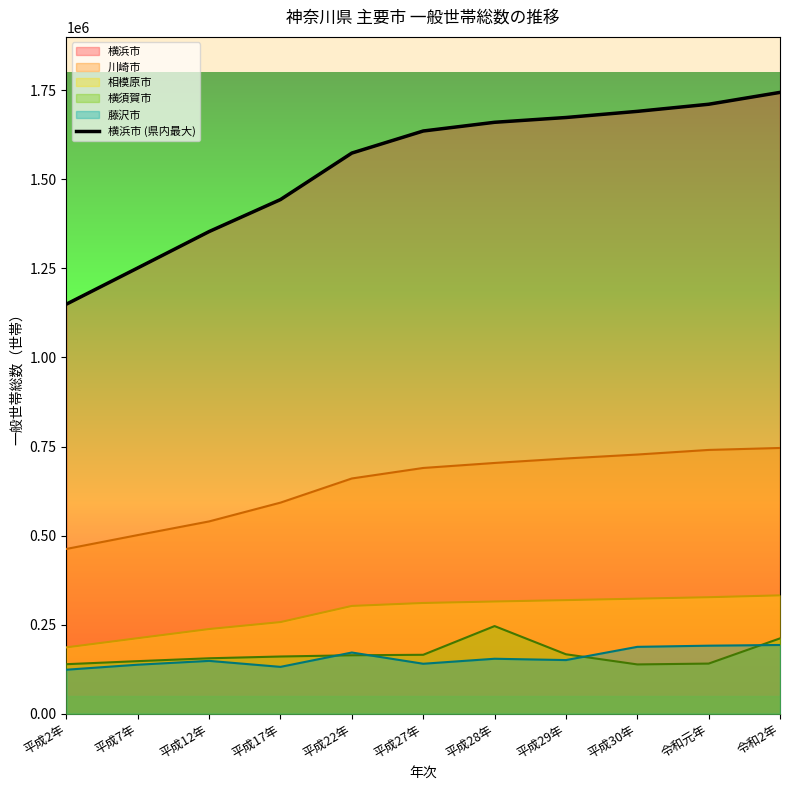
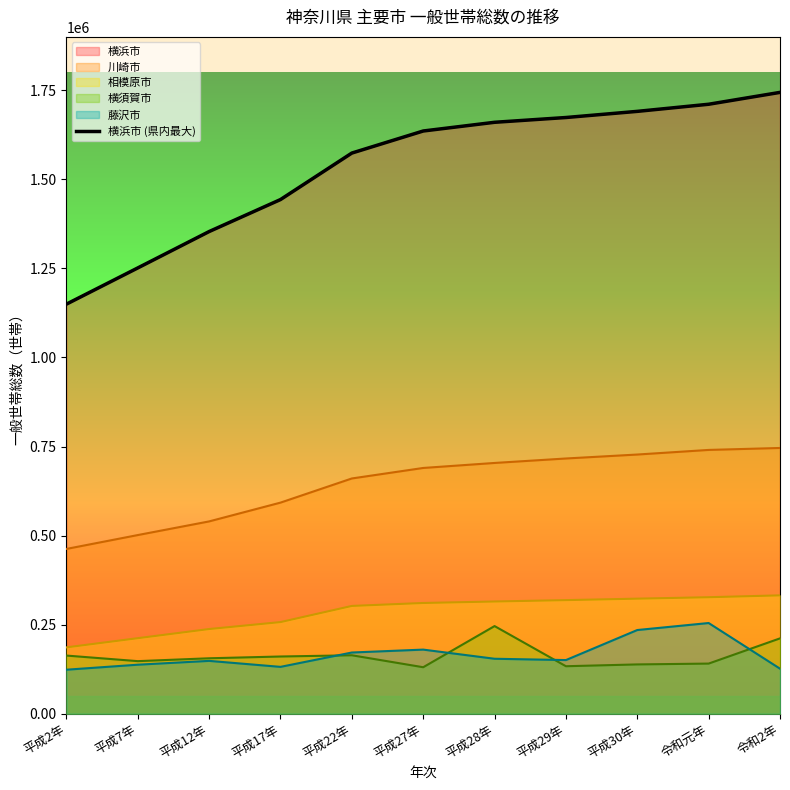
横須賀市, 平成2年: 140000 -> 160000
横須賀市, 平成27年: 170000 -> 130000
藤沢市, 平成27年: 140000 -> 180000
横須賀市, 平成29年: 170000 -> 130000
藤沢市, 平成30年: 190000 -> 230000
藤沢市, 令和元年: 190000 -> 250000
藤沢市, 令和2年: 190000 -> 130000
